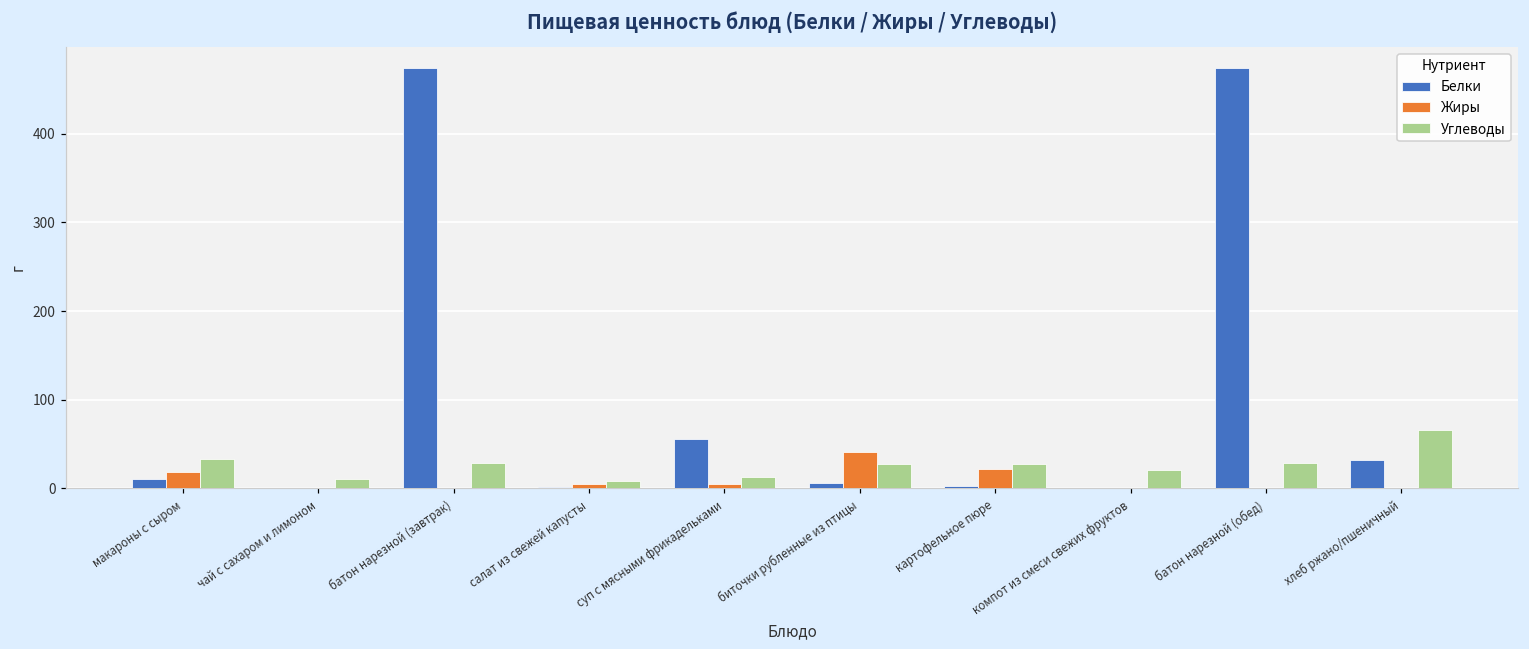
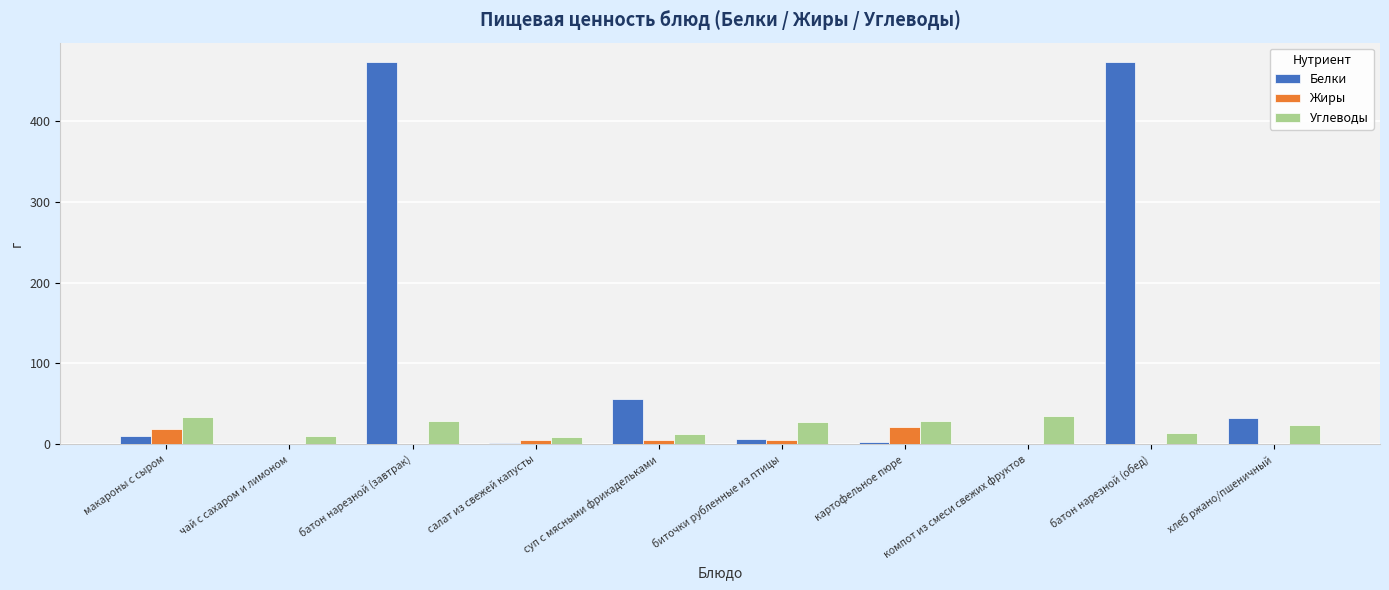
Жиры, биточки рубленные из птицы: 40 -> 10
Углеводы, компот из смеси свежих фруктов: 20 -> 30
Углеводы, батон нарезной (обед): 30 -> 10
Углеводы, хлеб ржано/пшеничный: 70 -> 20
